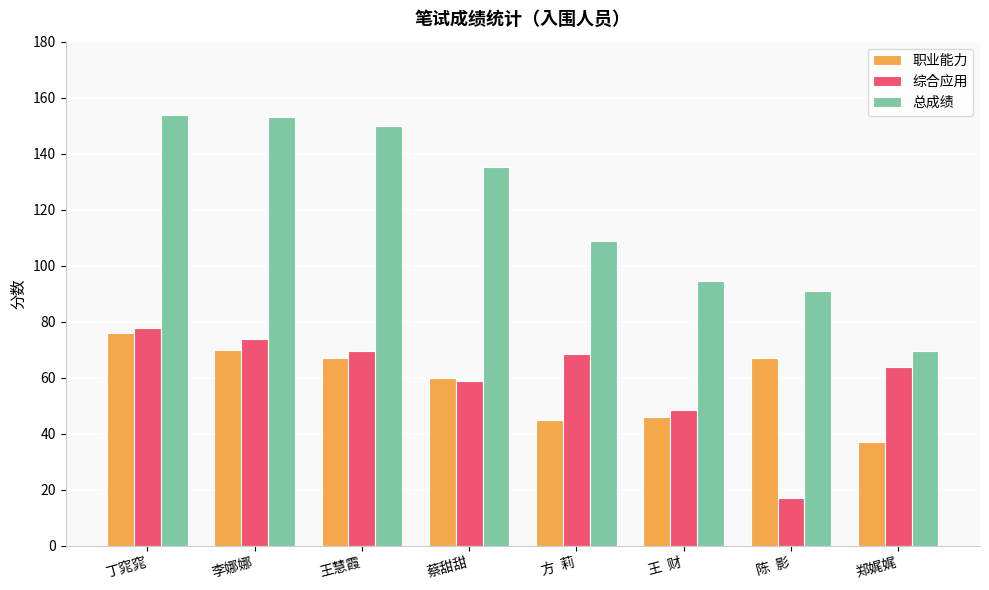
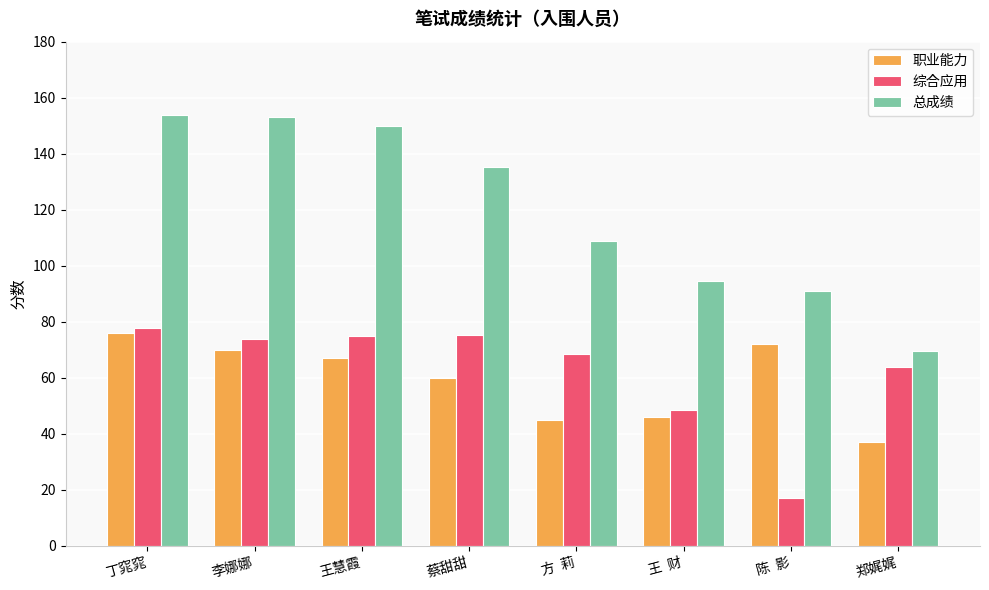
综合应用, 王慧霞: 70 -> 75
综合应用, 蔡甜甜: 59 -> 75
职业能力, 陈 影: 67 -> 72
